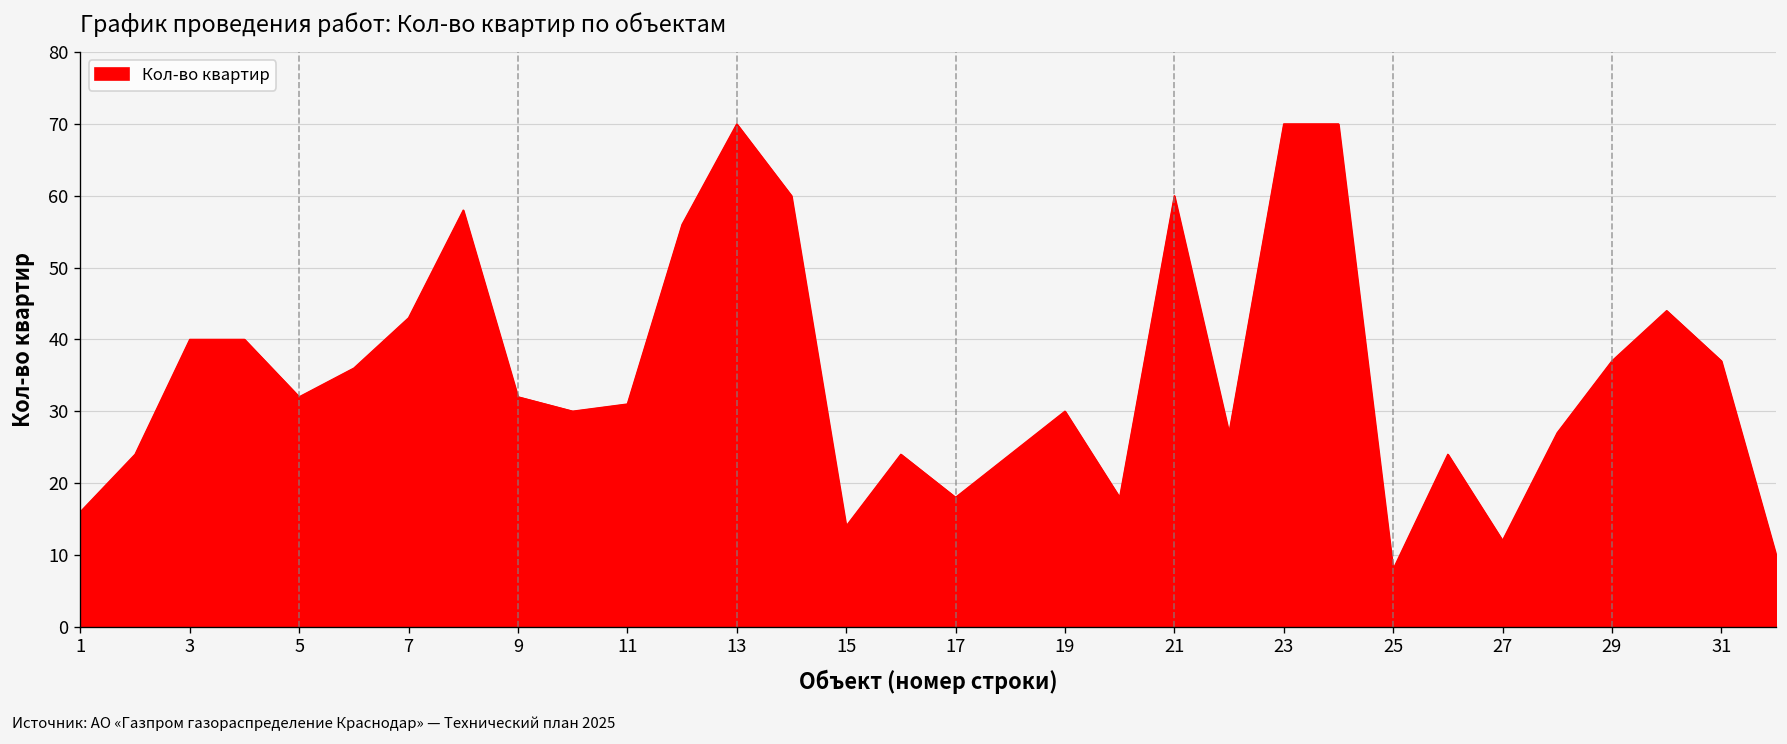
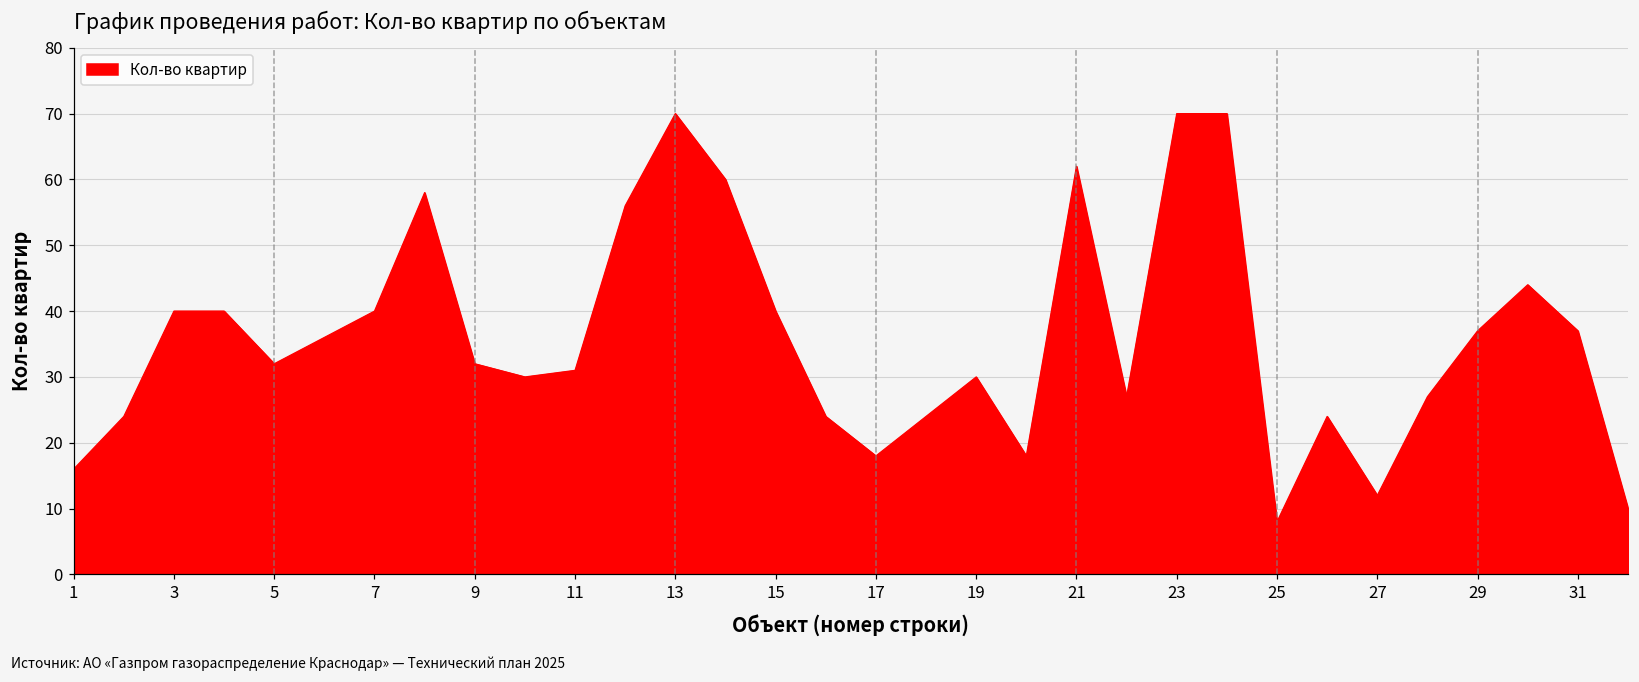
7: 43 -> 40
15: 14 -> 40
21: 60 -> 62
